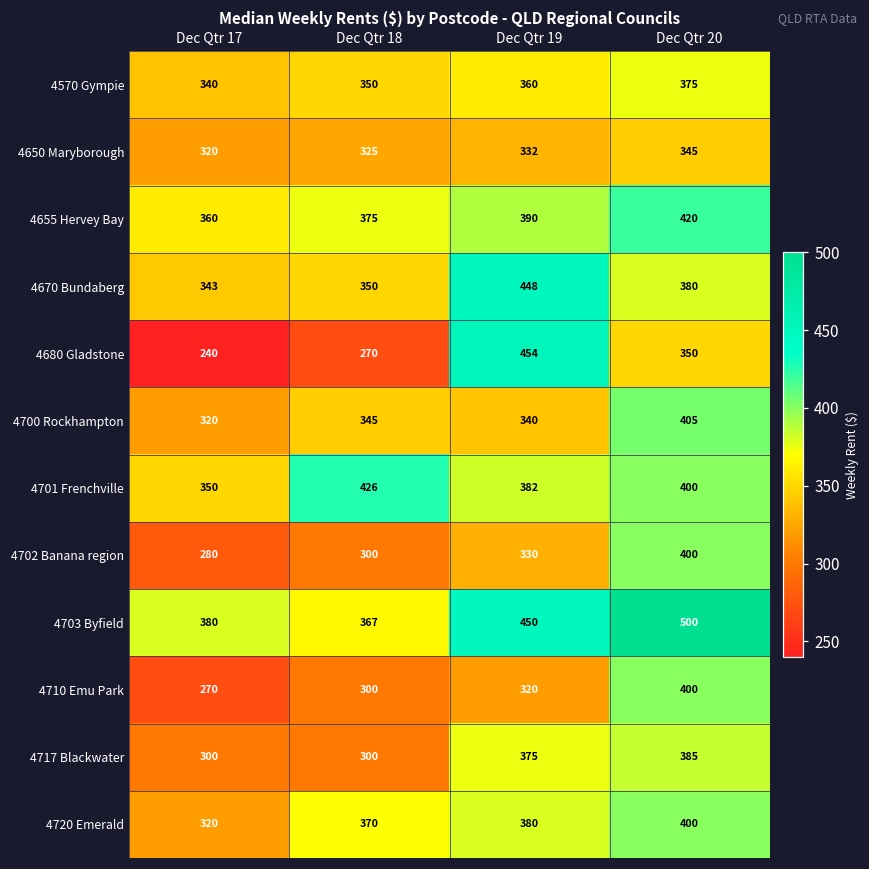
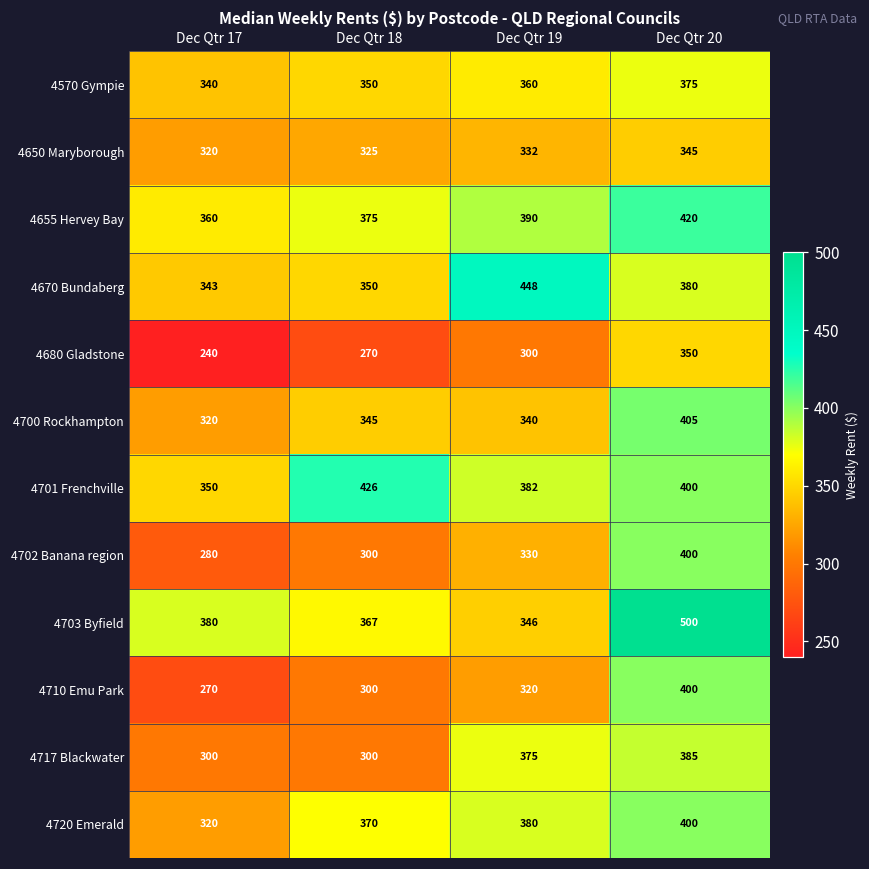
4680 Gladstone, Dec Qtr 19: 454 -> 300
4703 Byfield, Dec Qtr 19: 450 -> 346
